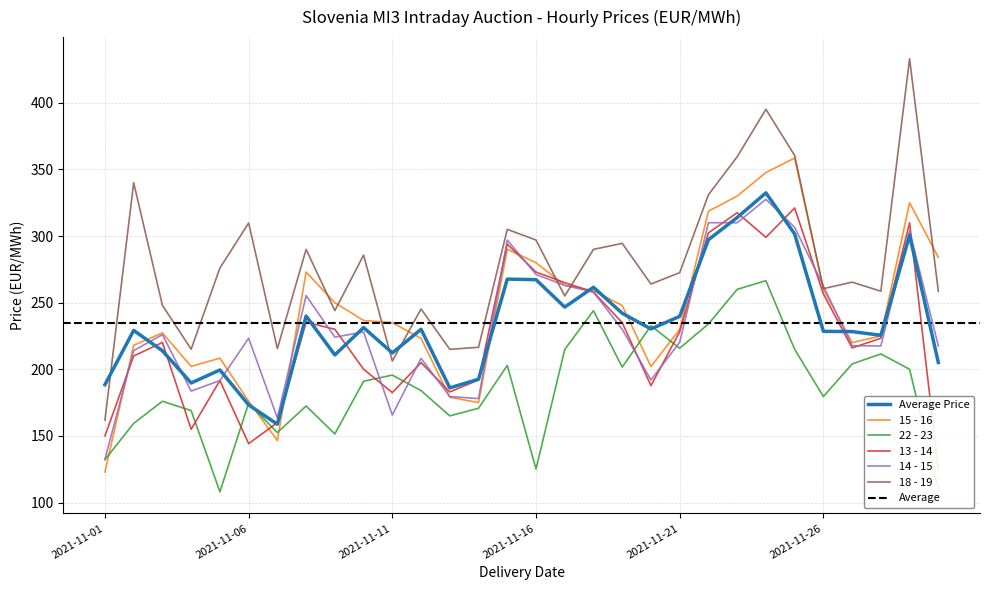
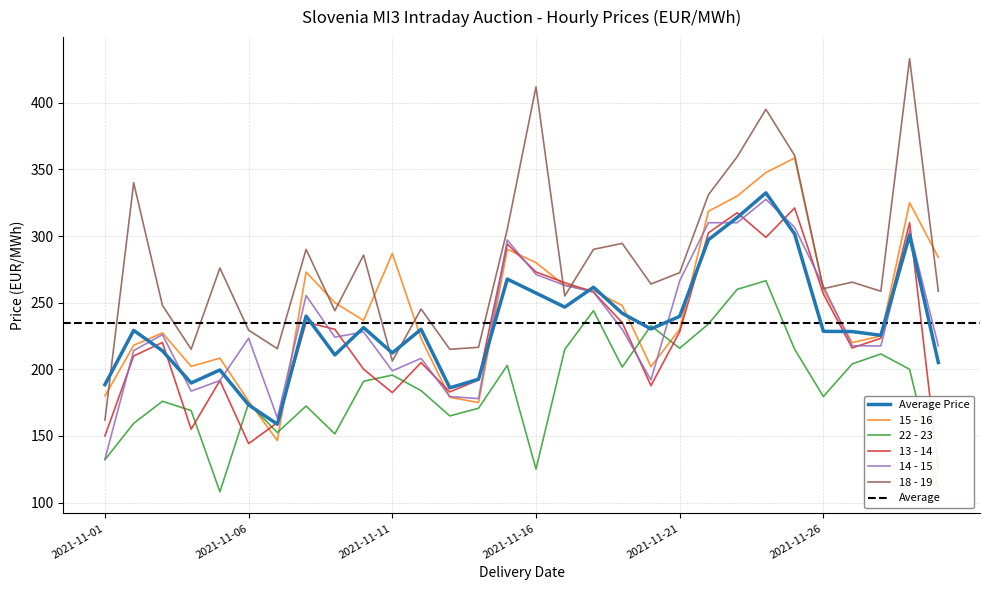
15 - 16, 2021-11-01: 123 -> 180
18 - 19, 2021-11-06: 310 -> 229
15 - 16, 2021-11-11: 235 -> 287
14 - 15, 2021-11-11: 166 -> 199
Average Price, 2021-11-16: 267 -> 257
18 - 19, 2021-11-16: 297 -> 412
14 - 15, 2021-11-21: 220 -> 266
